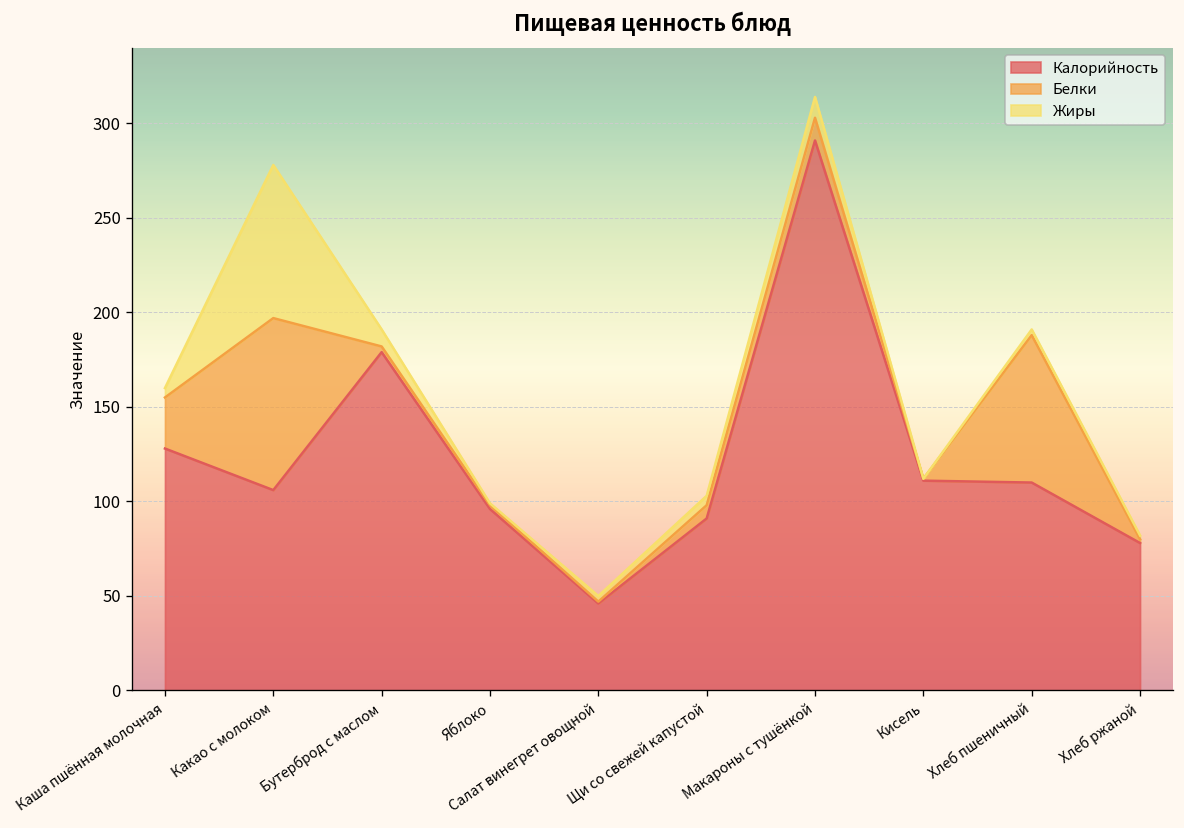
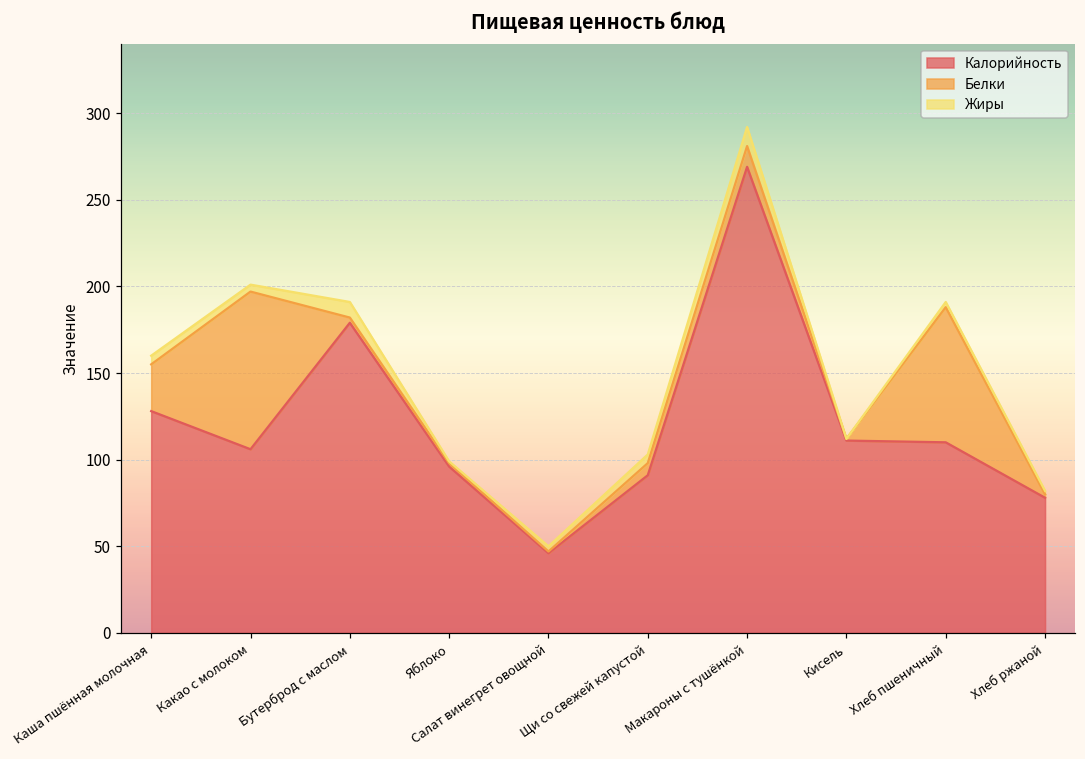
Жиры, Какао с молоком: 81 -> 4
Калорийность, Макароны с тушёнкой: 291 -> 269
